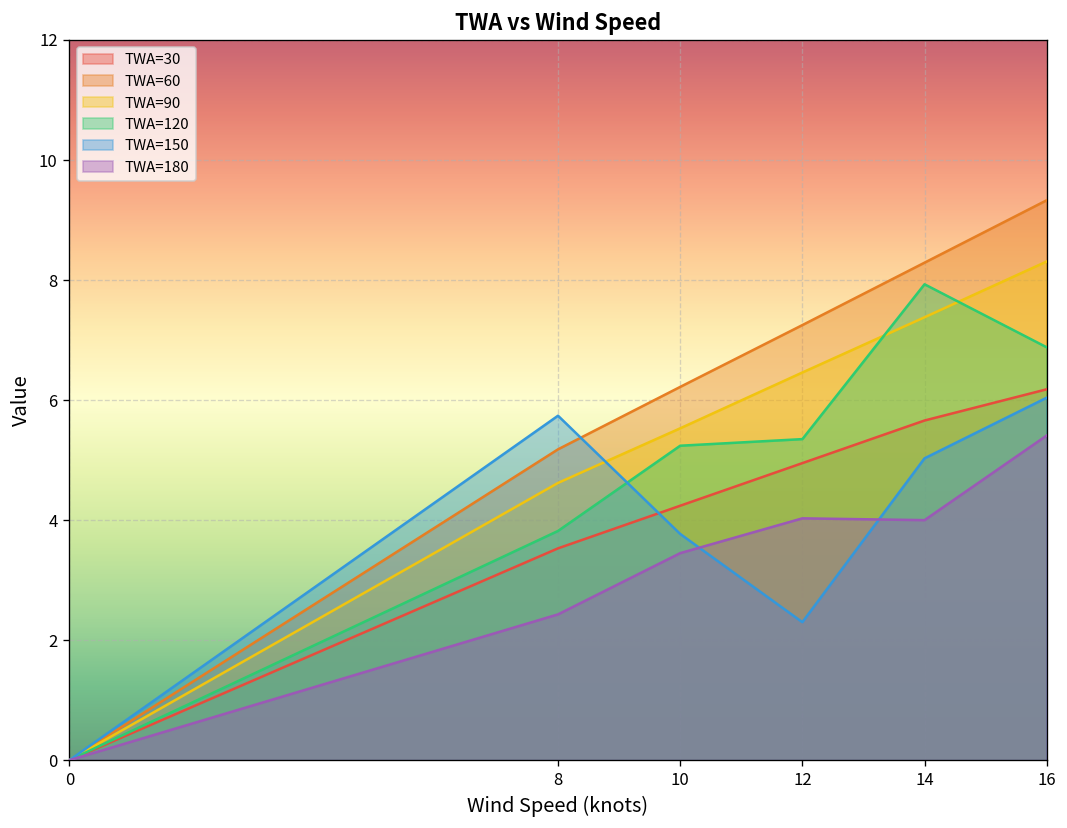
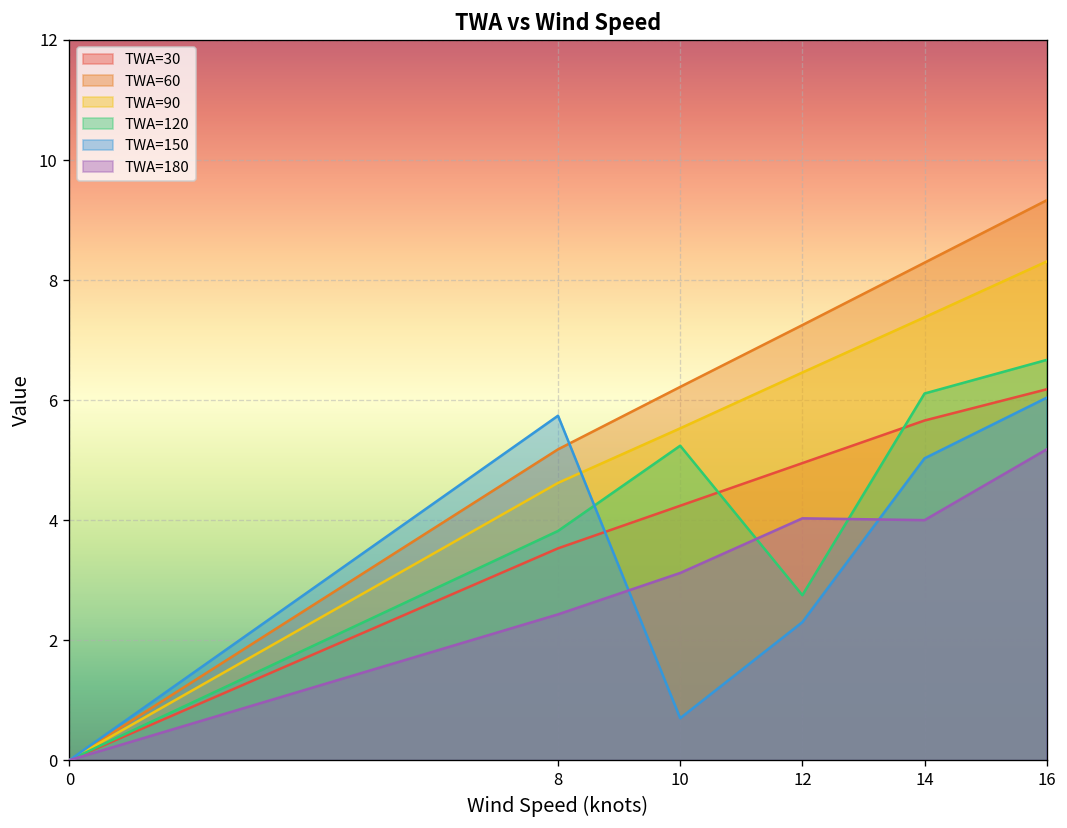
TWA=150, 10: 3.8 -> 0.7
TWA=180, 10: 3.5 -> 3.1
TWA=120, 12: 5.4 -> 2.8
TWA=120, 14: 7.9 -> 6.1
TWA=120, 16: 6.9 -> 6.7
TWA=180, 16: 5.4 -> 5.2
